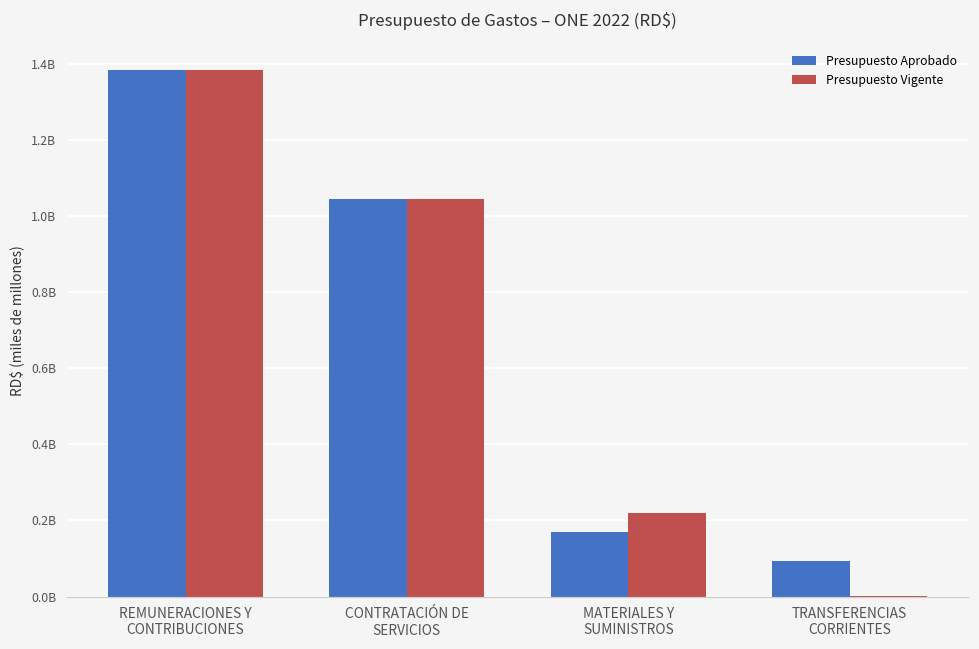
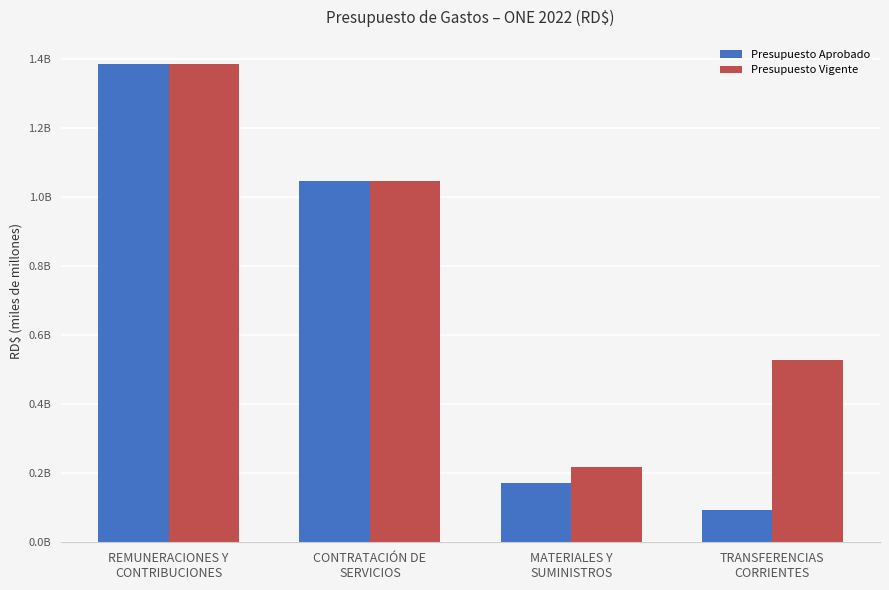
Presupuesto Vigente, TRANSFERENCIAS CORRIENTES: 0 -> 530000000
